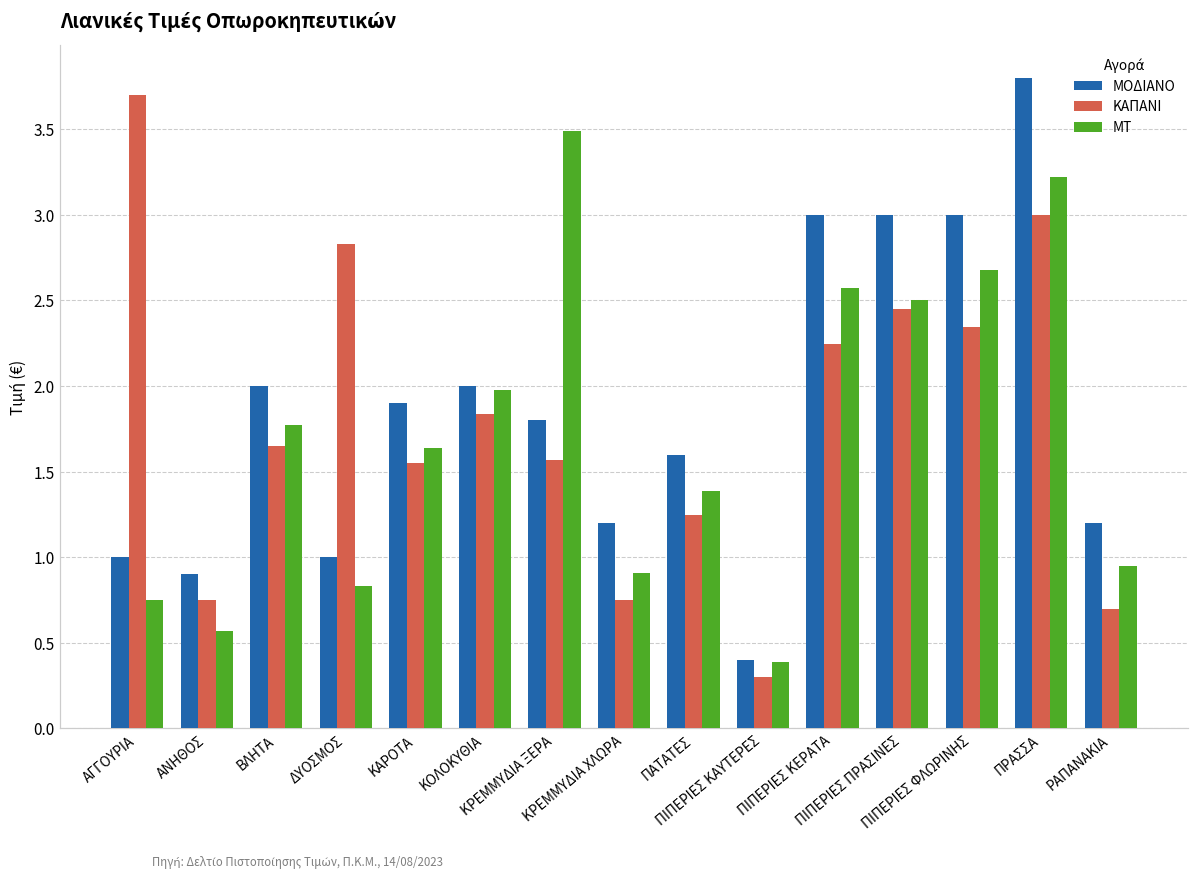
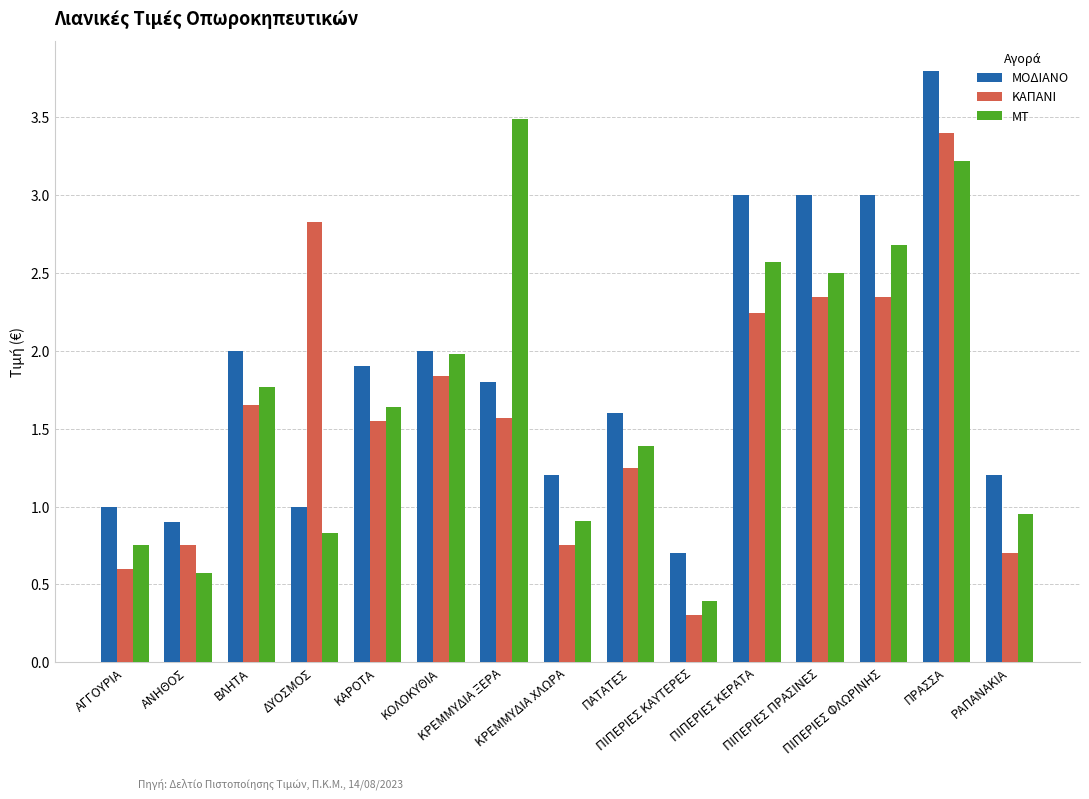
ΚΑΠΑΝΙ, ΑΓΓΟΥΡΙΑ: 3.7 -> 0.6
ΜΟΔΙΑΝΟ, ΠΙΠΕΡΙΕΣ ΚΑΥΤΕΡΕΣ: 0.4 -> 0.7
ΚΑΠΑΝΙ, ΠΙΠΕΡΙΕΣ ΠΡΑΣΙΝΕΣ: 2.45 -> 2.35
ΚΑΠΑΝΙ, ΠΡΑΣΣΑ: 3.0 -> 3.4
